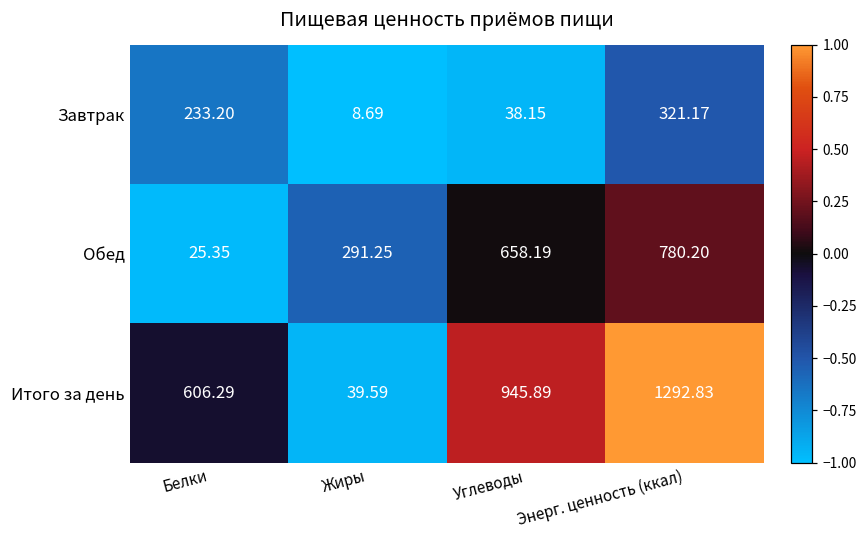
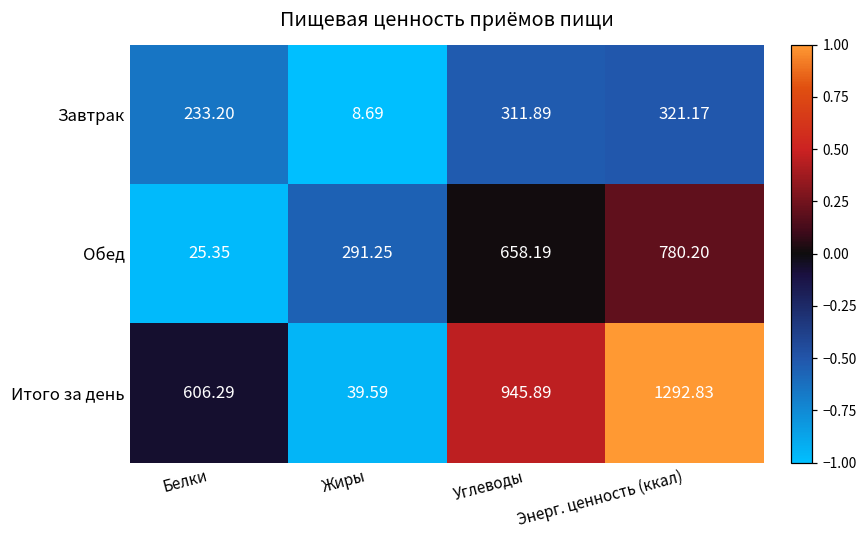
Завтрак, Углеводы: 38.15 -> 311.89
